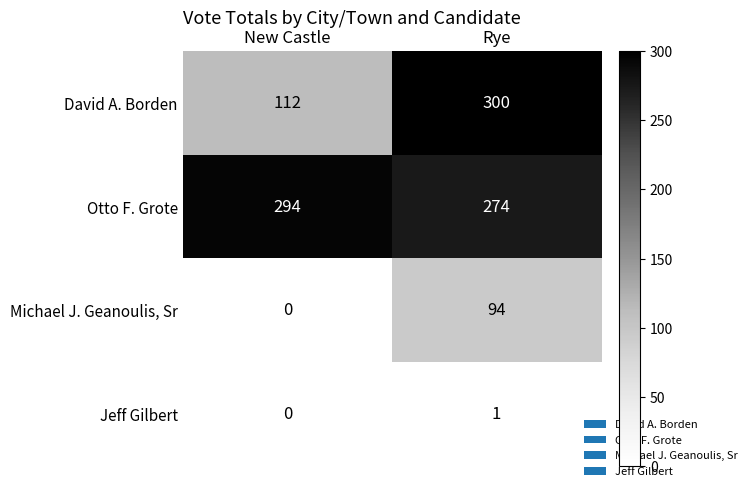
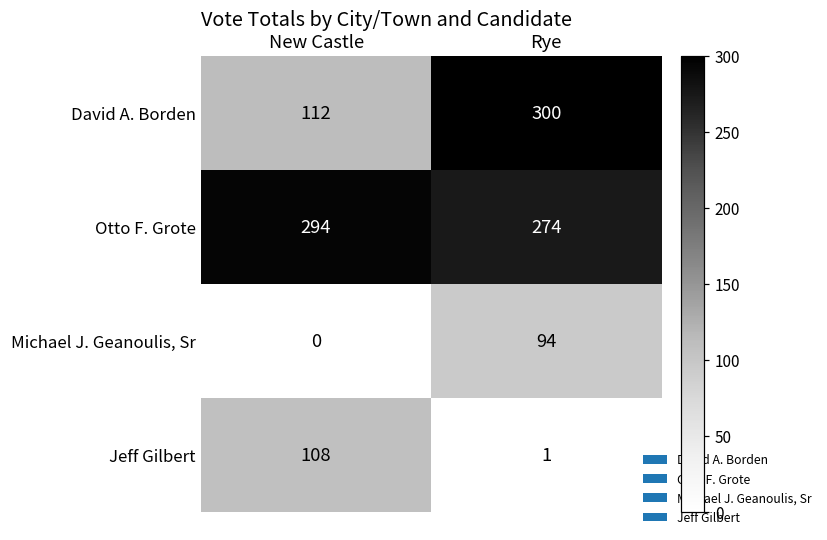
Jeff Gilbert, New Castle: 0 -> 108
